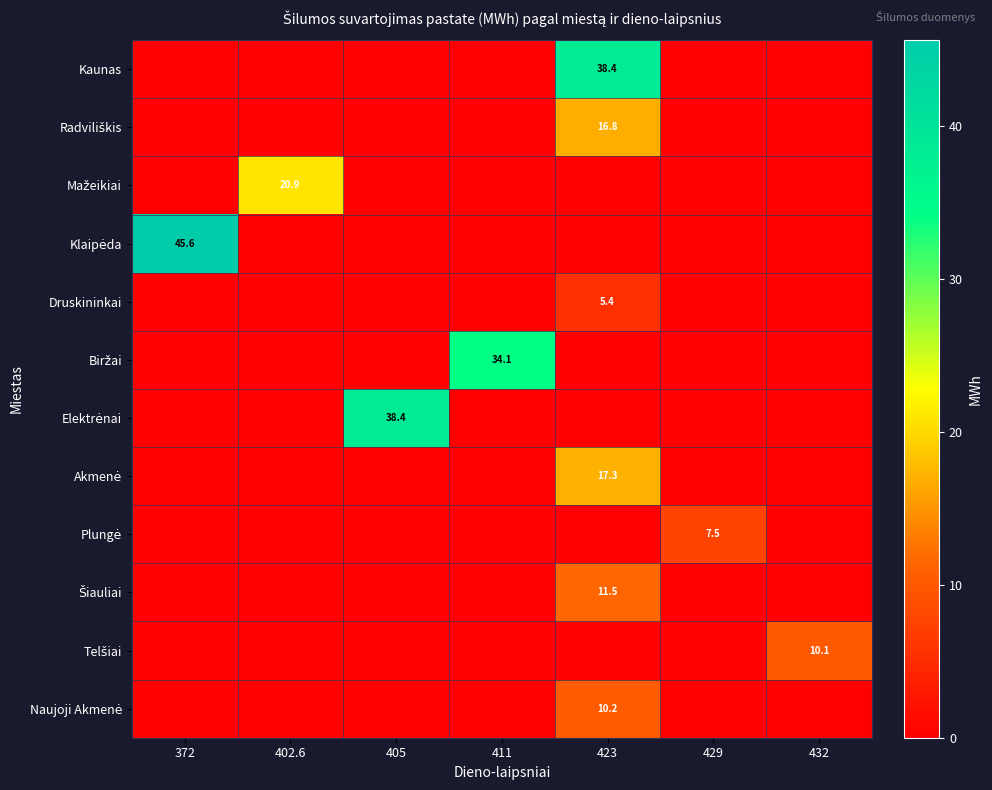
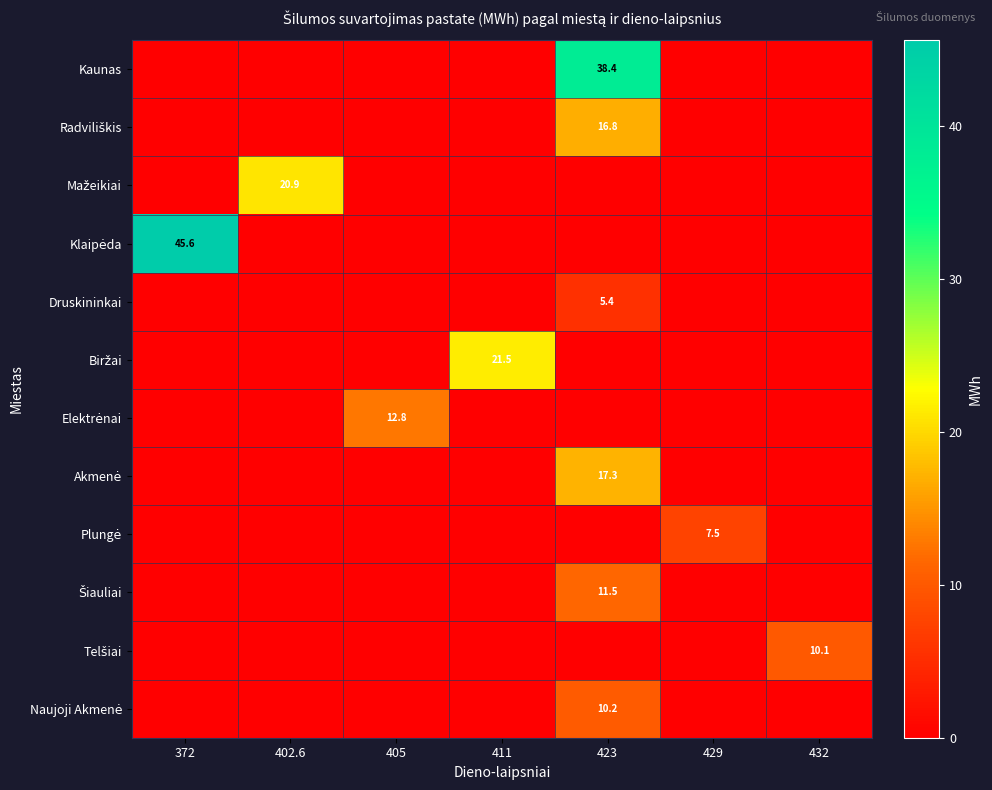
Biržai, 411: 34.1 -> 21.5
Elektrėnai, 405: 38.4 -> 12.8
